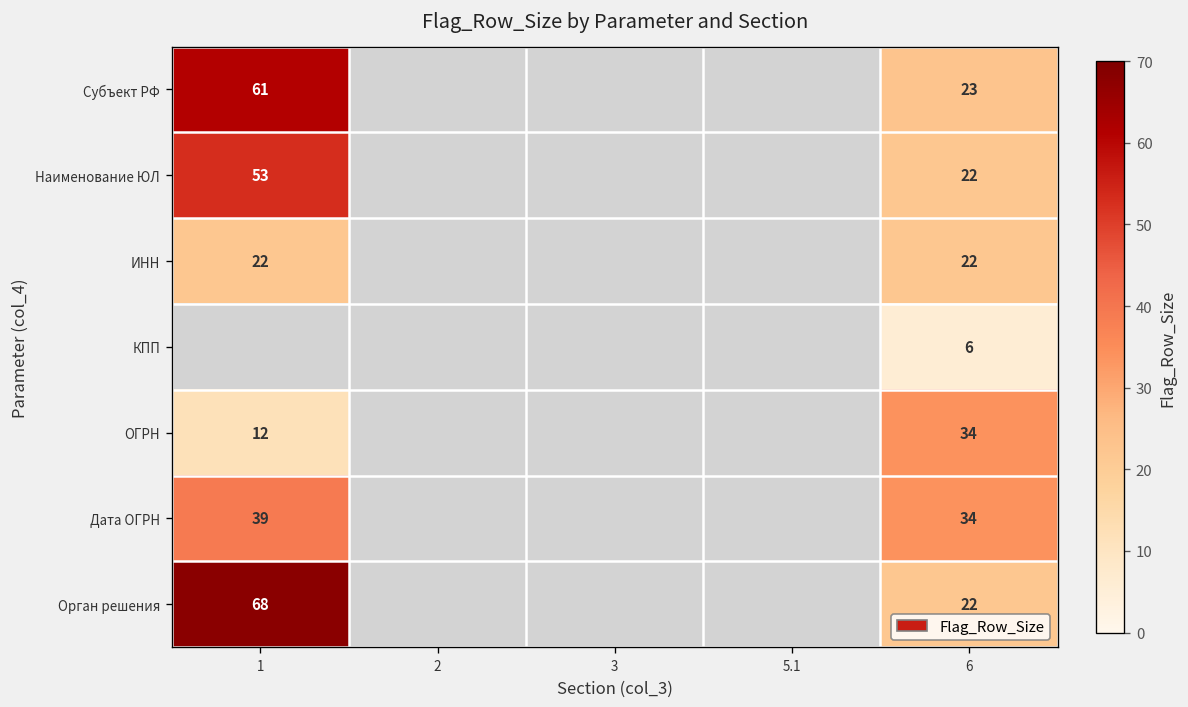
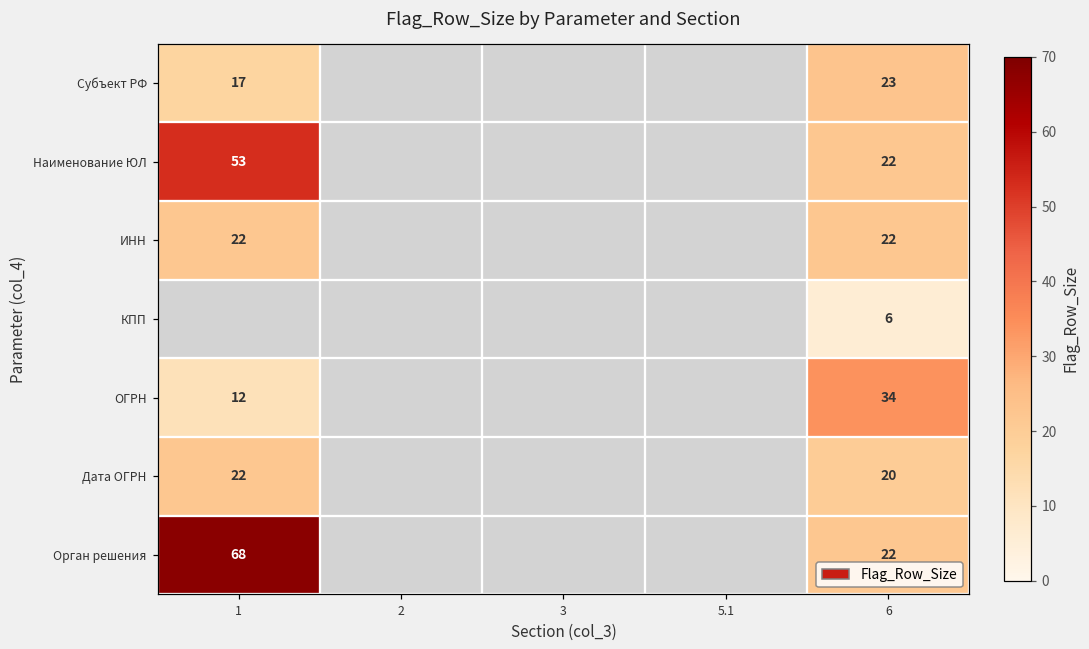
Субъект РФ, 1: 61 -> 17
Дата ОГРН, 1: 39 -> 22
Дата ОГРН, 6: 34 -> 20
